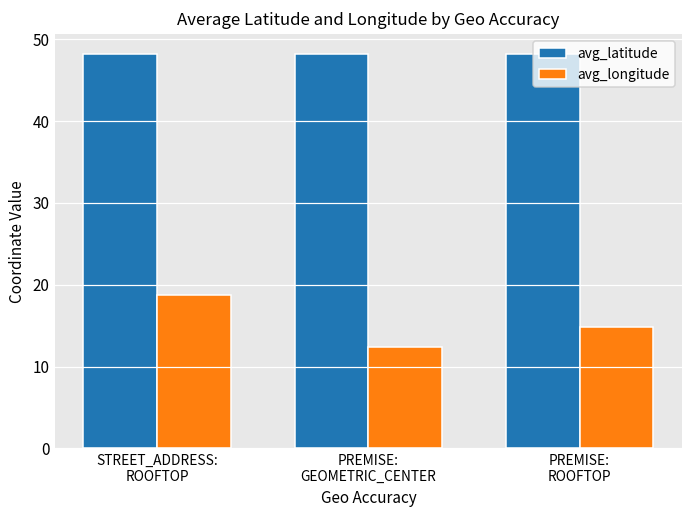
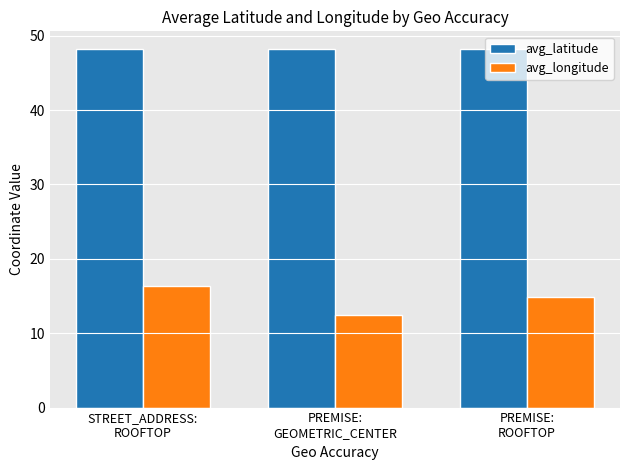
avg_longitude, STREET_ADDRESS: ROOFTOP: 19 -> 16
